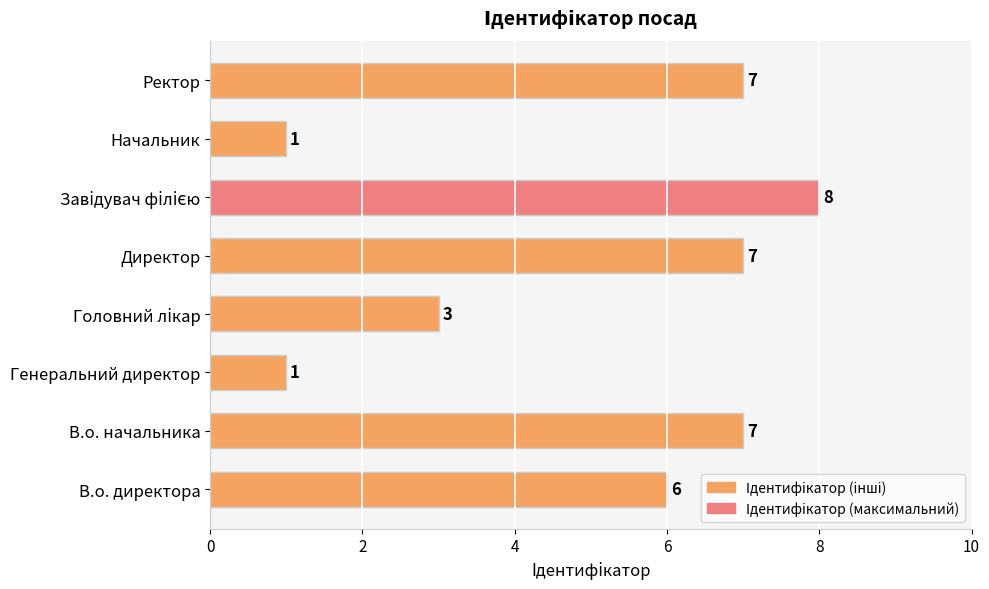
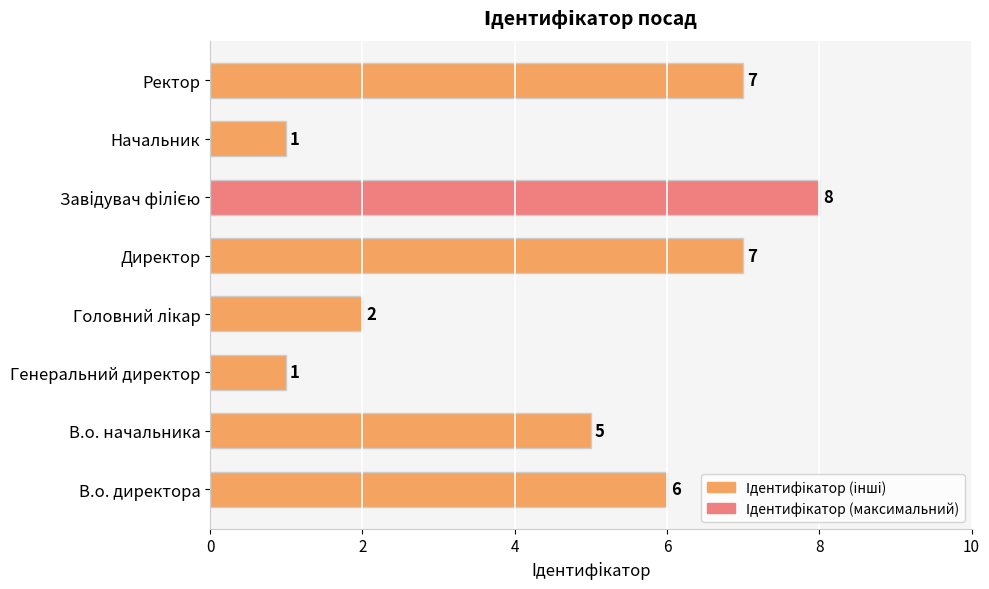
Головний лікар: 3 -> 2
В.о. начальника: 7 -> 5
